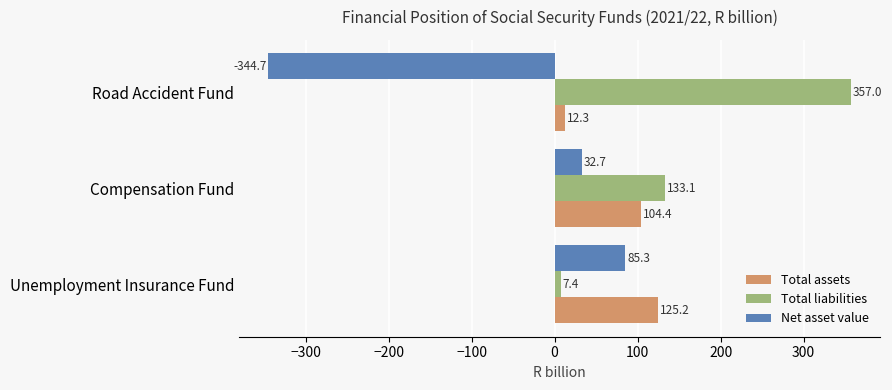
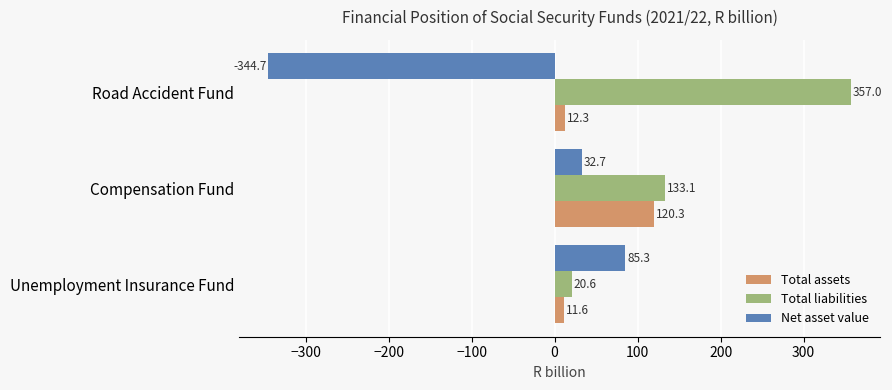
Total assets, Compensation Fund: 104.4 -> 120.3
Total liabilities, Unemployment Insurance Fund: 7.4 -> 20.6
Total assets, Unemployment Insurance Fund: 125.2 -> 11.6
